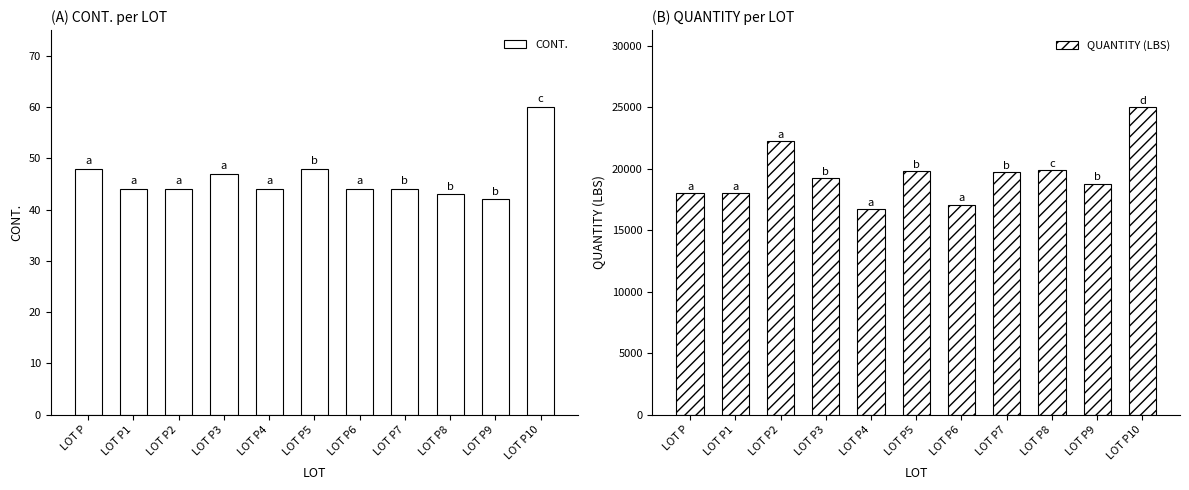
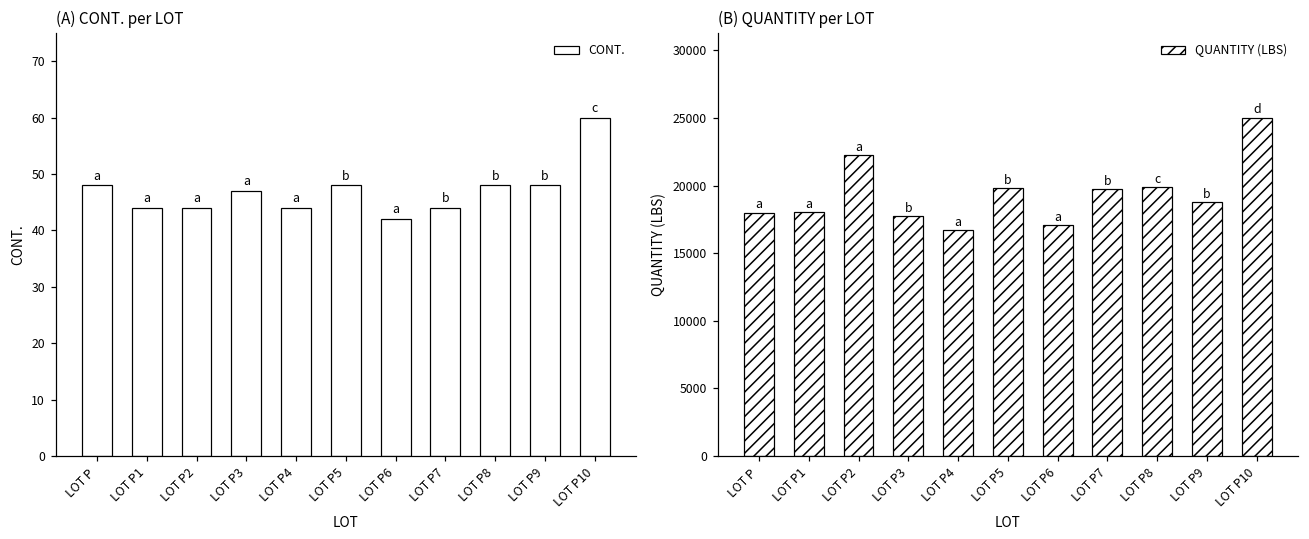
(A) CONT. per LOT, LOT P6: 44 -> 42
(A) CONT. per LOT, LOT P8: 43 -> 48
(A) CONT. per LOT, LOT P9: 42 -> 48
(B) QUANTITY per LOT, LOT P3: 19200 -> 17700
